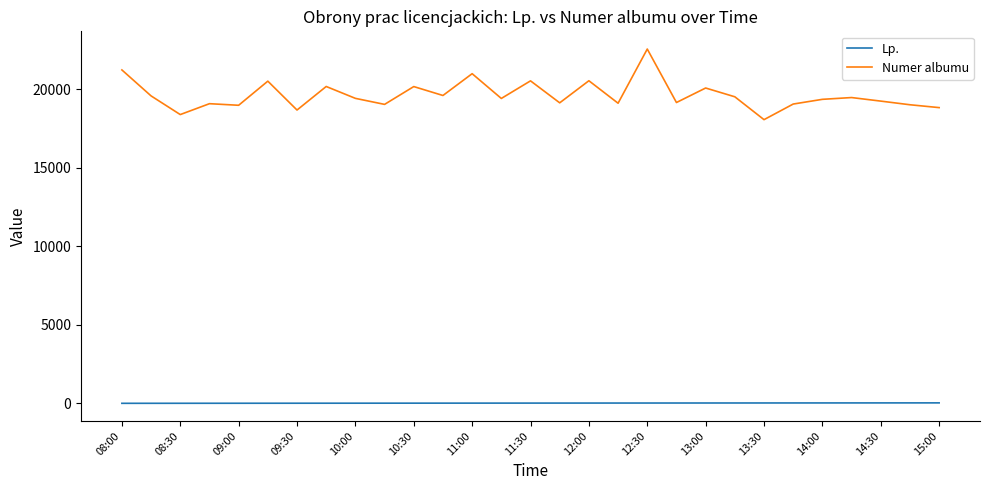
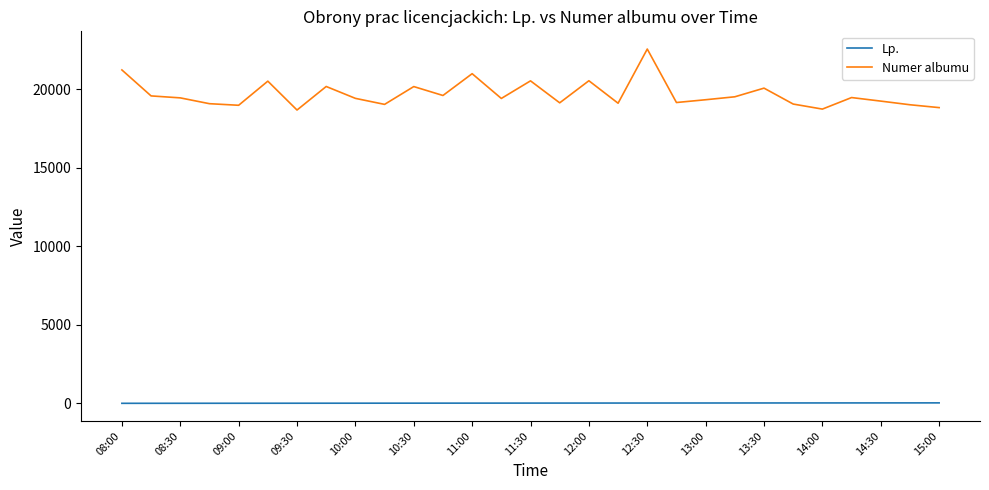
Numer albumu, 08:30: 18400 -> 19500
Numer albumu, 13:00: 20100 -> 19300
Numer albumu, 13:30: 18100 -> 20100
Numer albumu, 14:00: 19400 -> 18700
